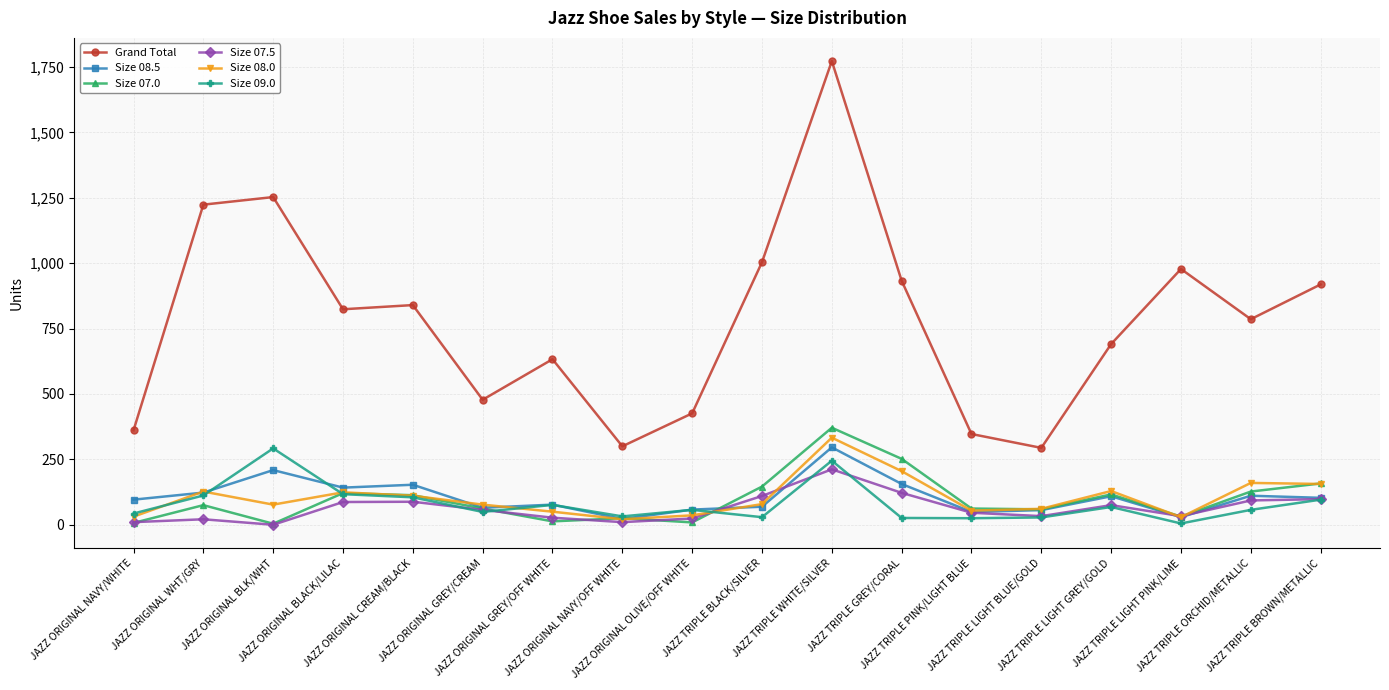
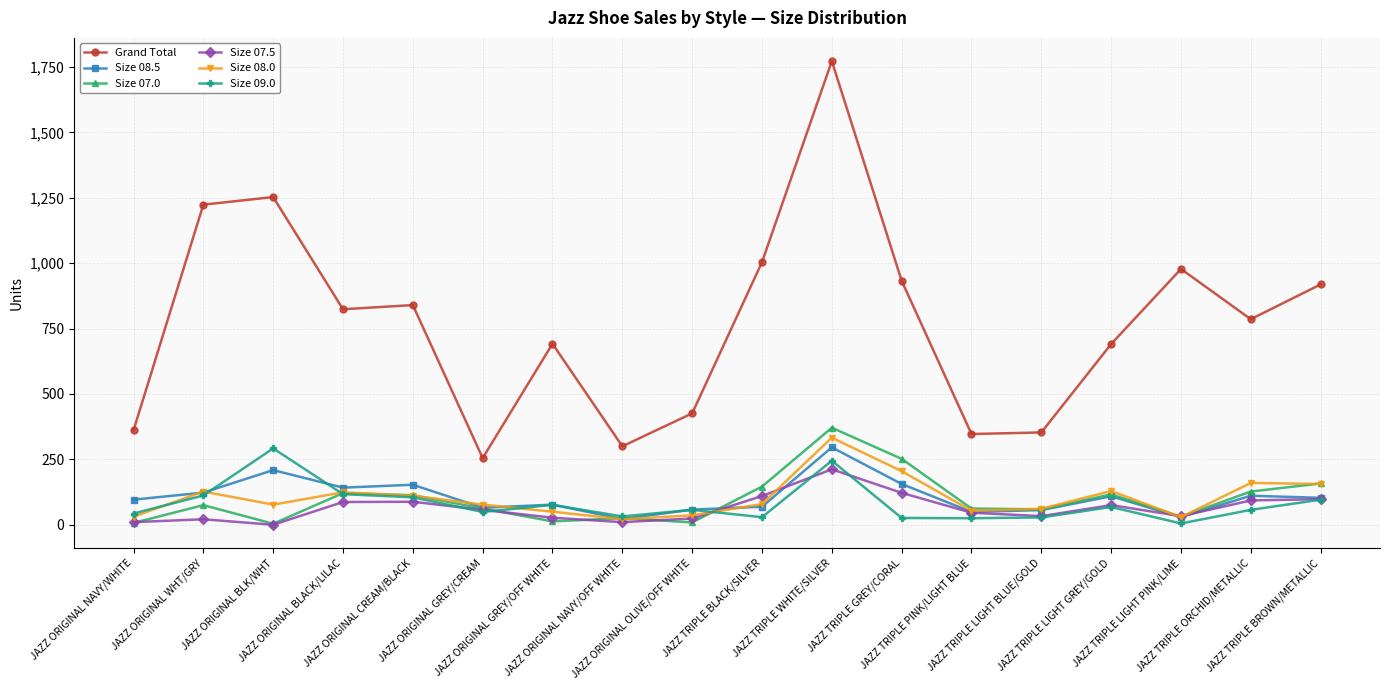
Grand Total, JAZZ ORIGINAL GREY/CREAM: 480 -> 260
Grand Total, JAZZ ORIGINAL GREY/OFF WHITE: 630 -> 690
Grand Total, JAZZ TRIPLE LIGHT BLUE/GOLD: 290 -> 350
